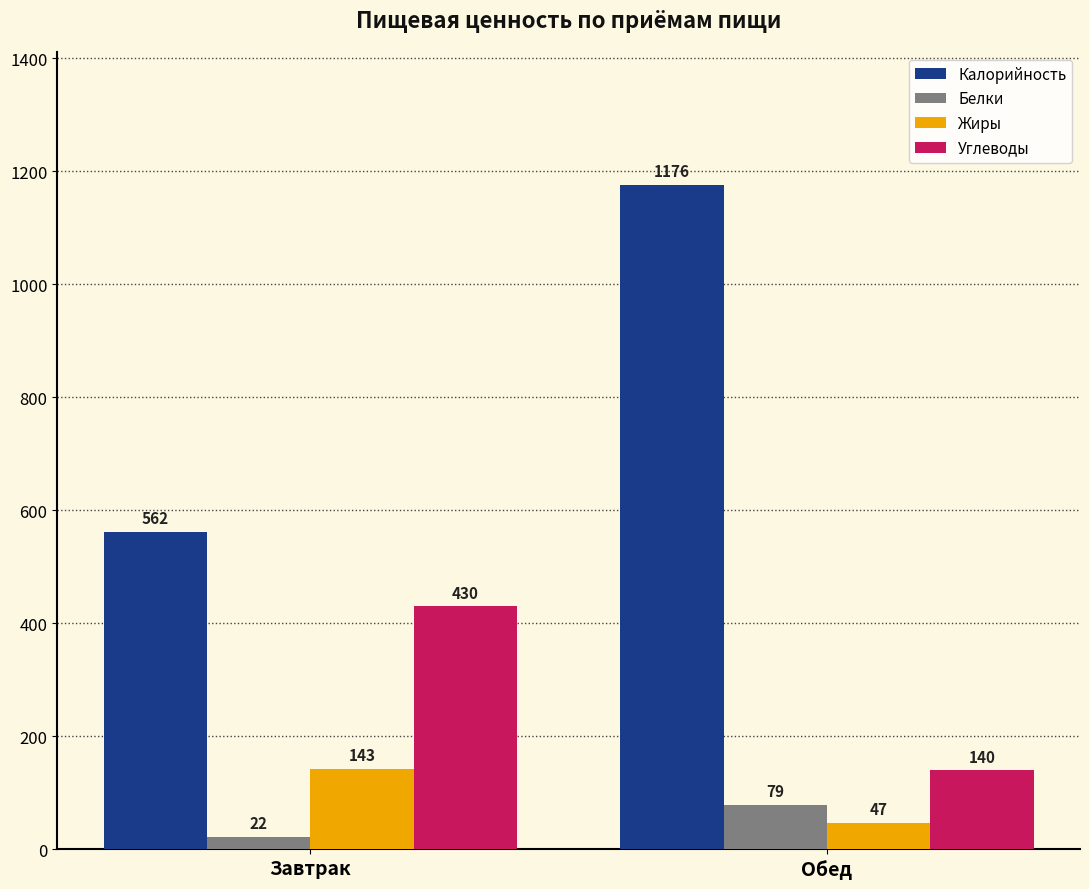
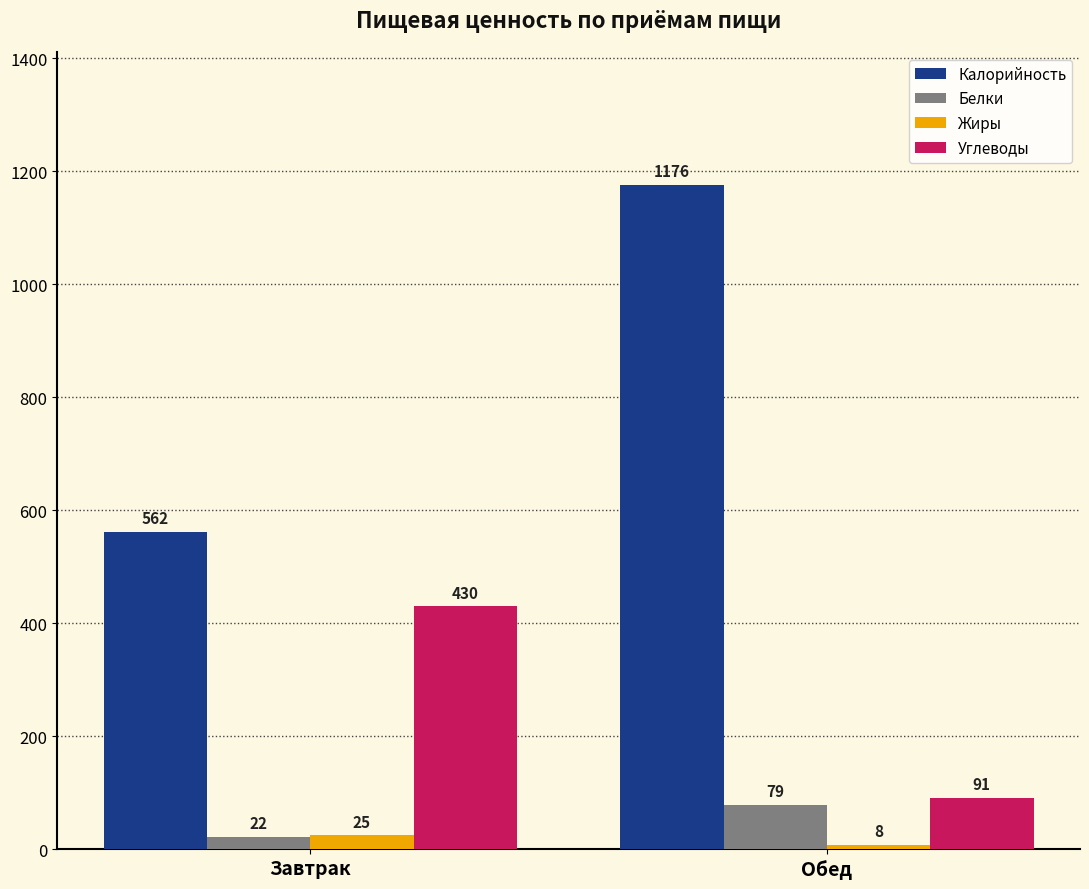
Жиры, Завтрак: 143 -> 25
Жиры, Обед: 47 -> 8
Углеводы, Обед: 140 -> 91
